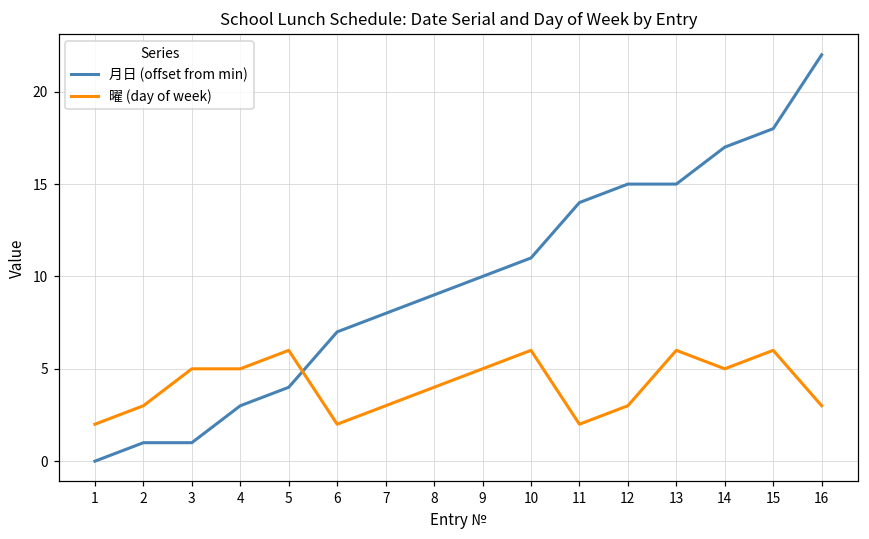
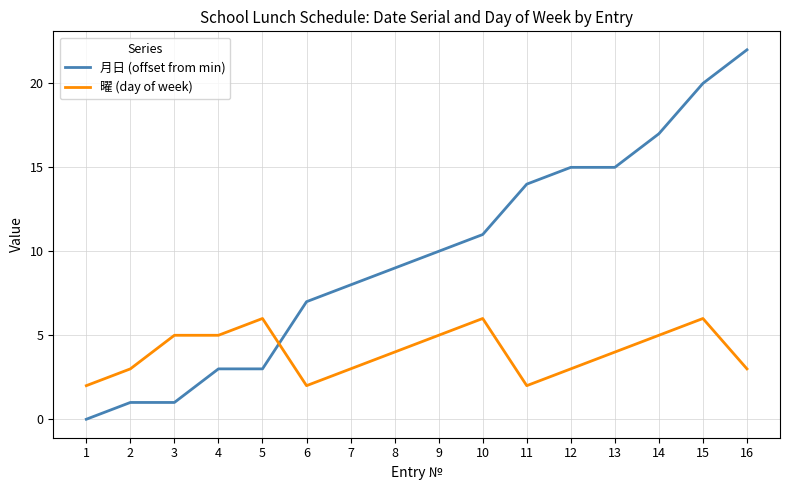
月日 (offset from min), 5: 4.0 -> 3.0
曜 (day of week), 13: 6 -> 4
月日 (offset from min), 15: 18.0 -> 20.0
